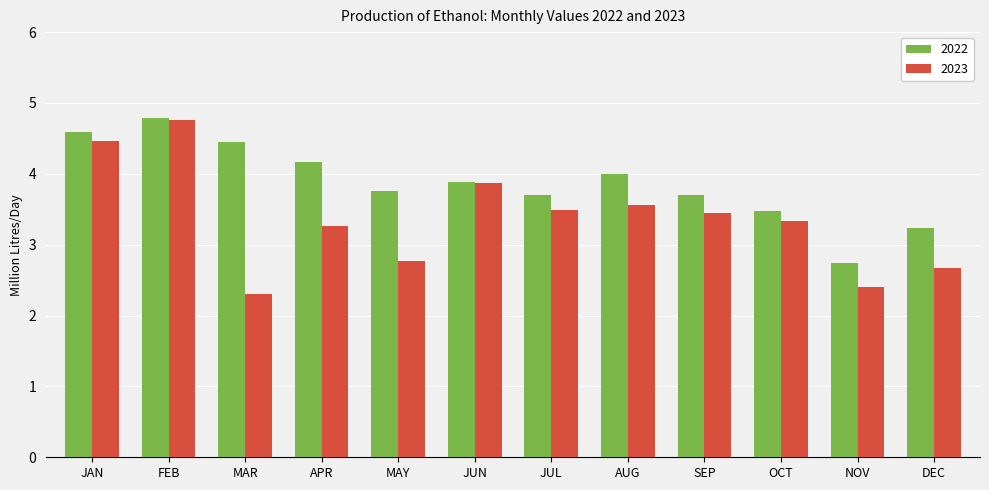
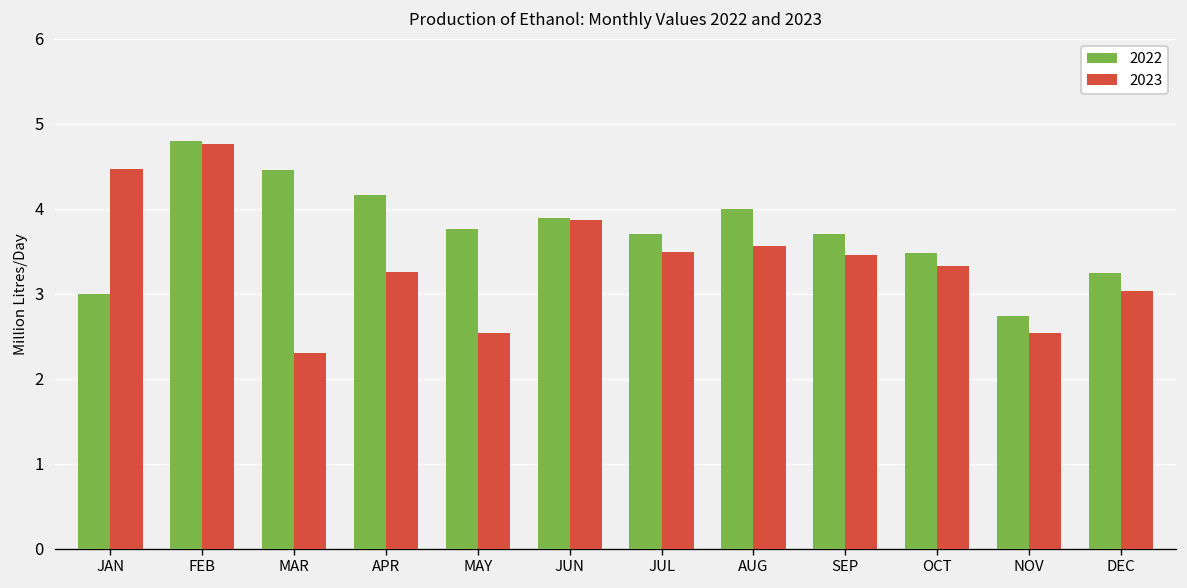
2022, JAN: 4.6 -> 3.0
2023, MAY: 2.8 -> 2.5
2023, NOV: 2.4 -> 2.5
2023, DEC: 2.7 -> 3.0
